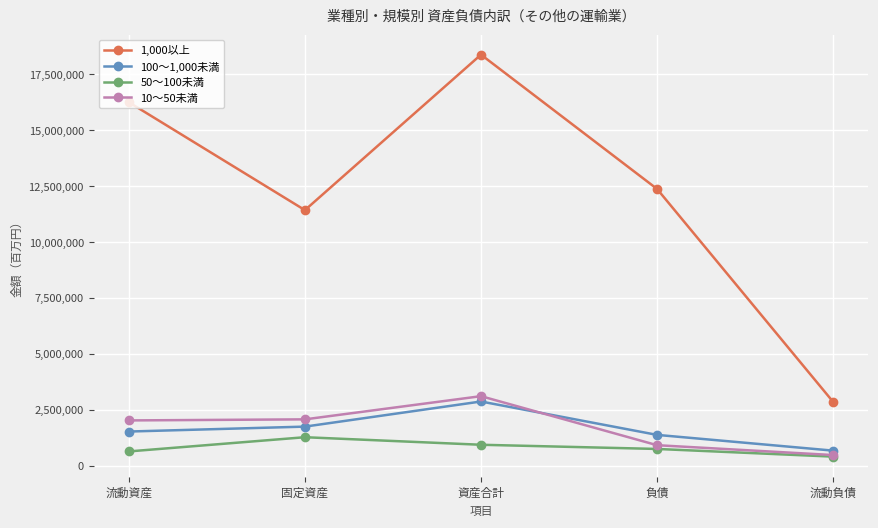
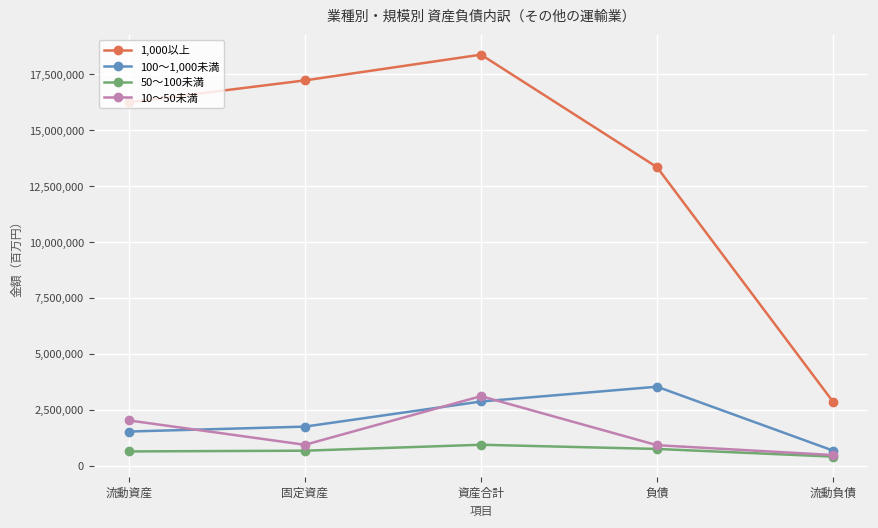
1,000以上, 固定資産: 11,400,000 -> 17,200,000
50～100未満, 固定資産: 1,300,000 -> 700,000
10～50未満, 固定資産: 2,100,000 -> 900,000
1,000以上, 負債: 12,400,000 -> 13,400,000
100～1,000未満, 負債: 1,400,000 -> 3,500,000
